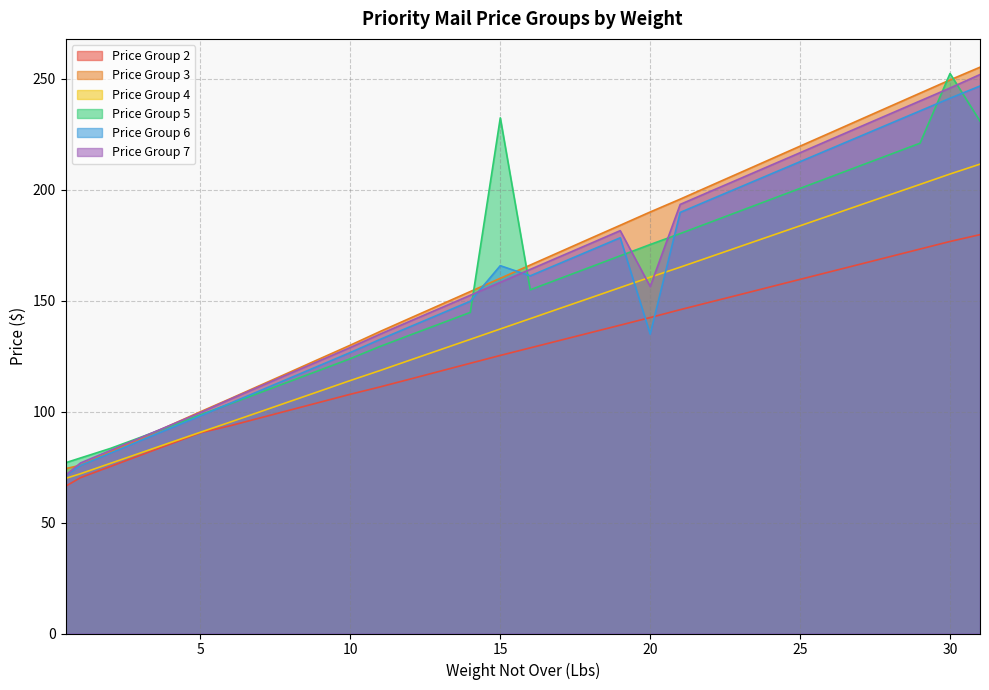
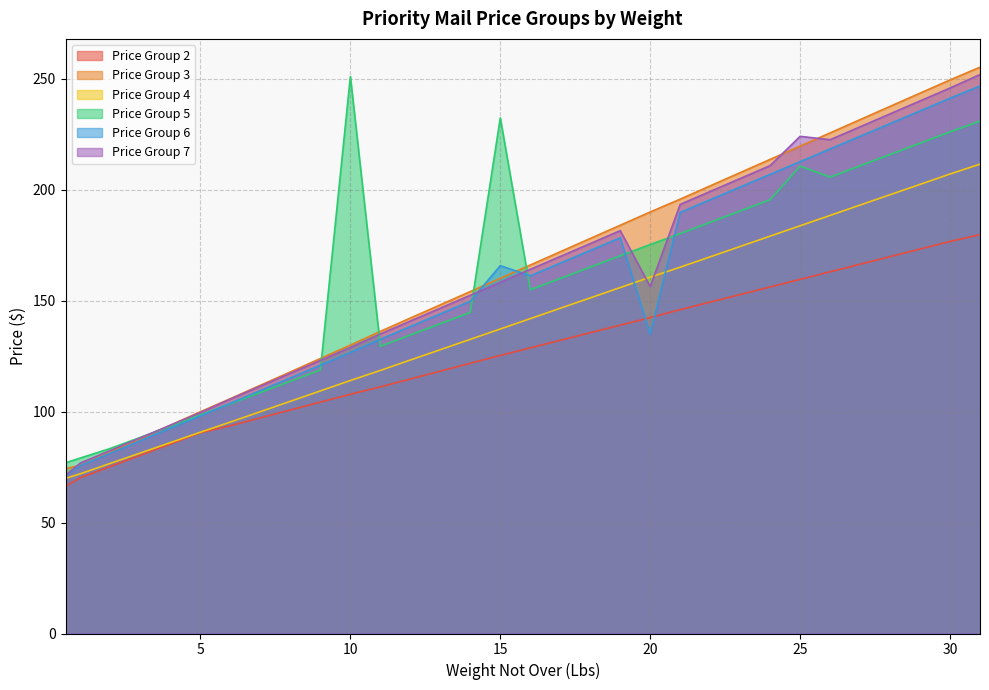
Price Group 5, 10: 124 -> 251
Price Group 5, 25: 201 -> 211
Price Group 7, 25: 217 -> 224
Price Group 5, 30: 252 -> 226
